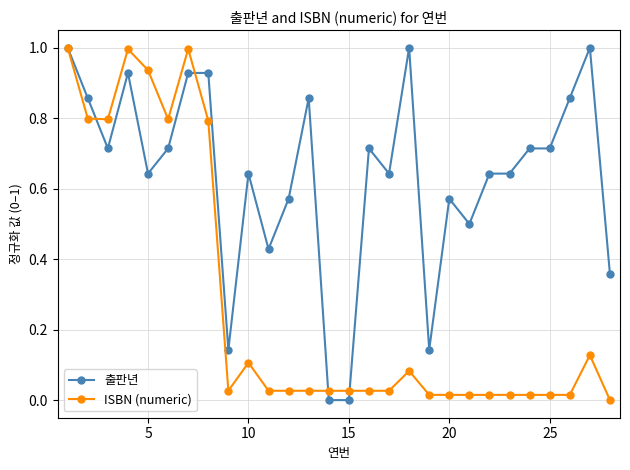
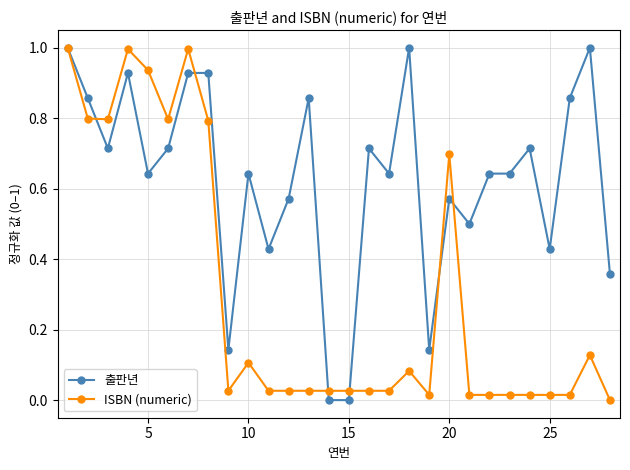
ISBN (numeric), 20: 0.01 -> 0.70
출판년, 25: 0.71 -> 0.43
